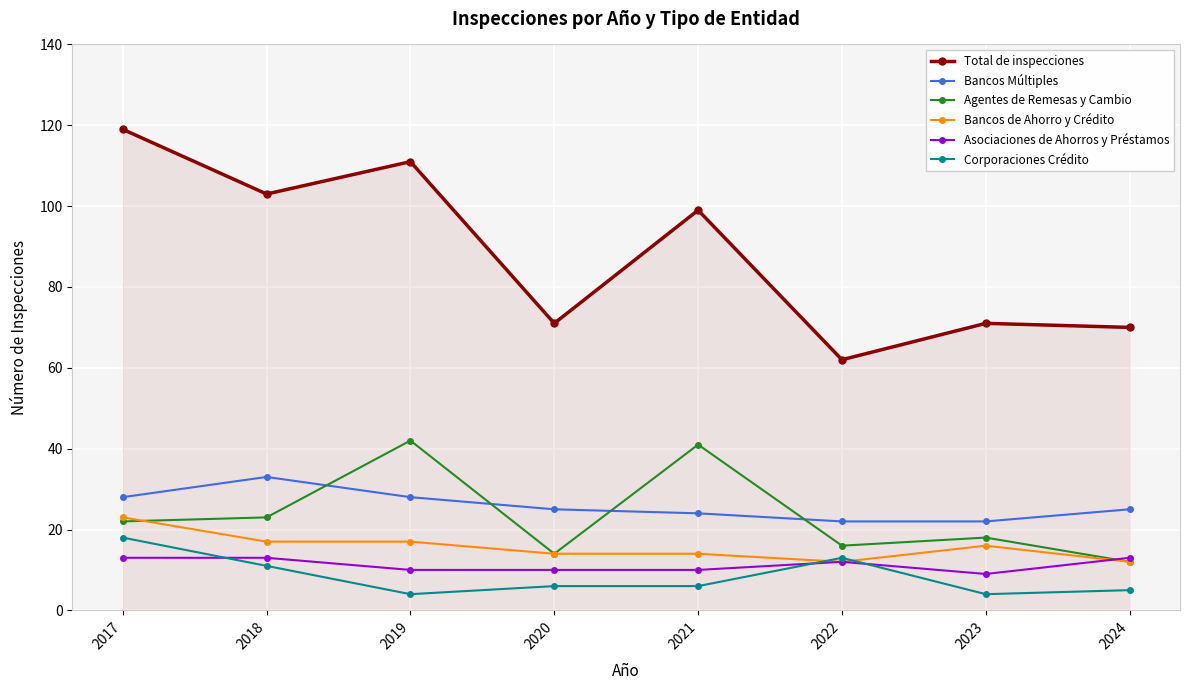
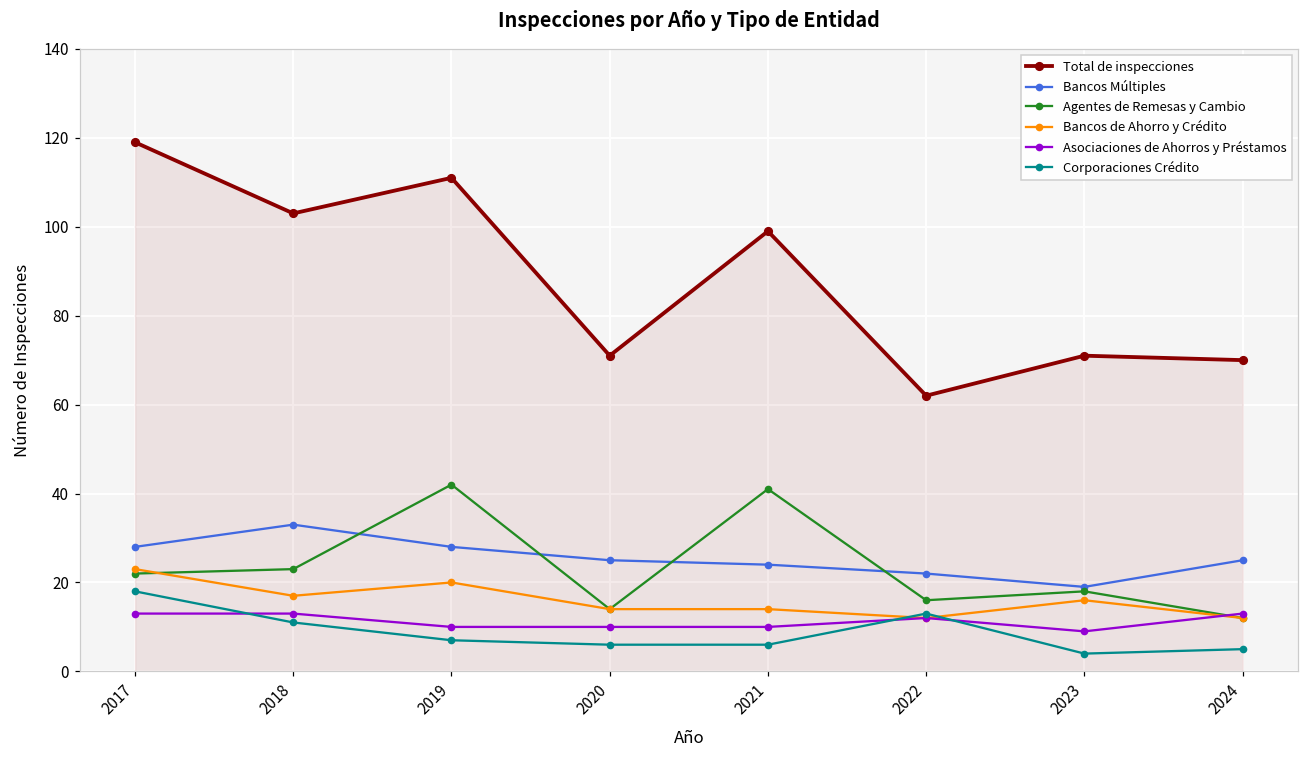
Bancos de Ahorro y Crédito, 2019: 17 -> 20
Corporaciones Crédito, 2019: 4 -> 7
Bancos Múltiples, 2023: 22 -> 19
